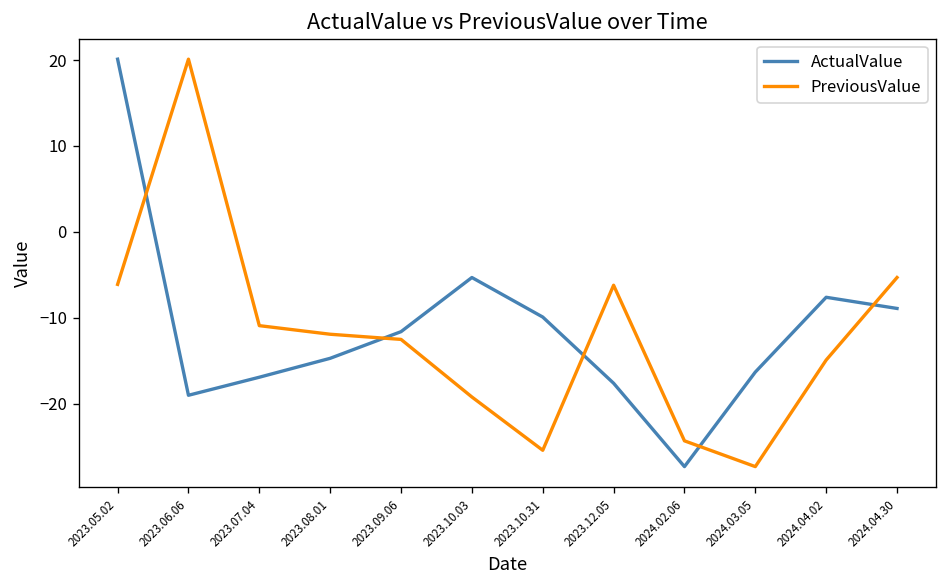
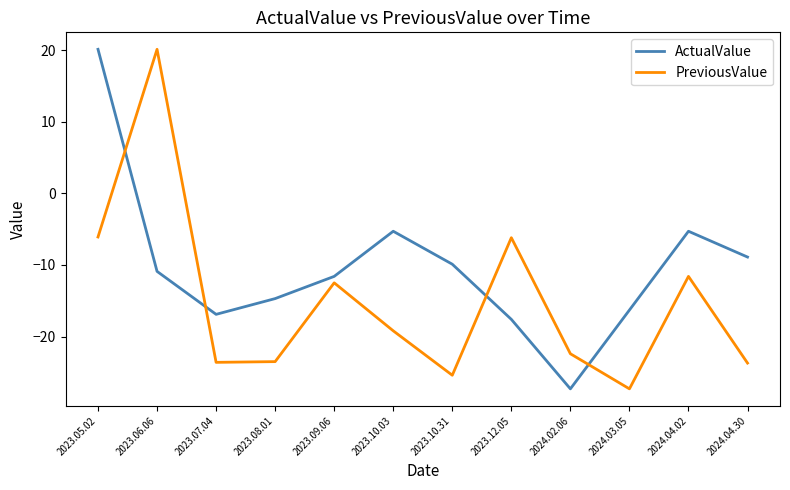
ActualValue, 2023.06.06: -19 -> -11
PreviousValue, 2023.07.04: -11 -> -24
PreviousValue, 2023.08.01: -12 -> -24
PreviousValue, 2024.02.06: -24 -> -22
ActualValue, 2024.04.02: -8 -> -5
PreviousValue, 2024.04.02: -15 -> -12
PreviousValue, 2024.04.30: -5 -> -24
